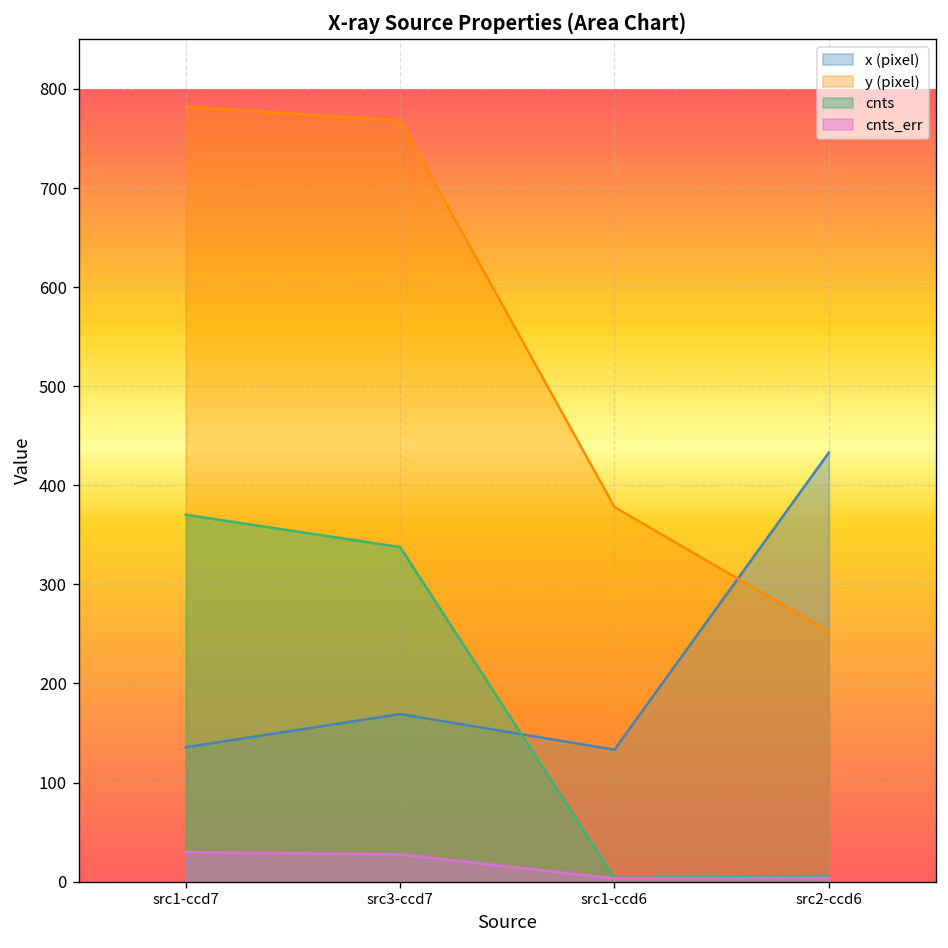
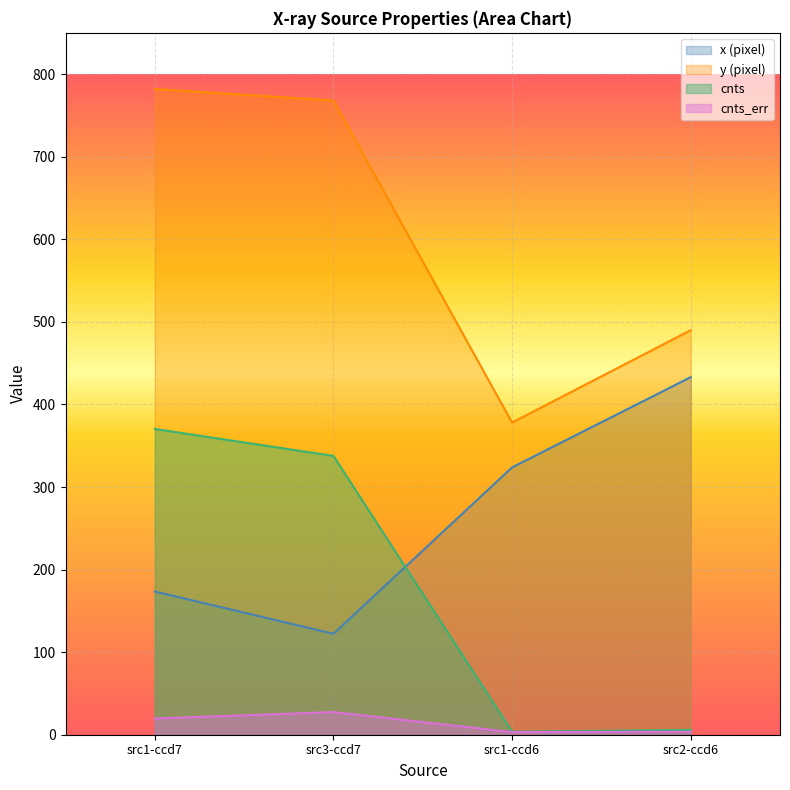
x (pixel), src1-ccd7: 140 -> 170
cnts_err, src1-ccd7: 30 -> 20
x (pixel), src3-ccd7: 170 -> 120
x (pixel), src1-ccd6: 130 -> 320
y (pixel), src2-ccd6: 250 -> 490
